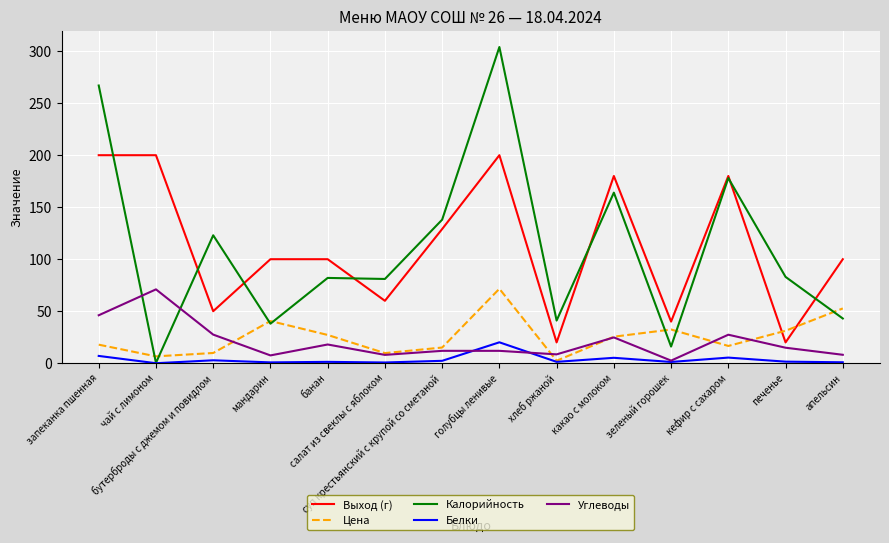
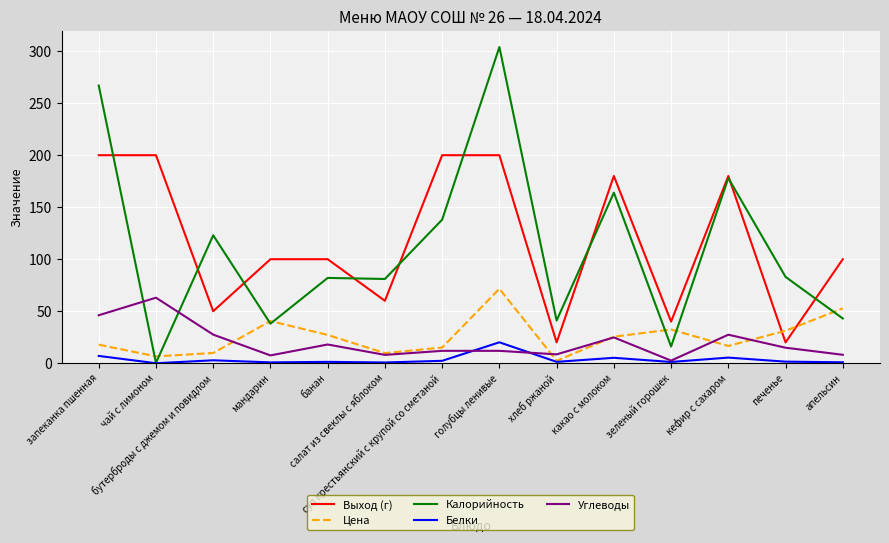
Углеводы, чай с лимоном: 71 -> 63
Выход (г), суп крестьянский с крупой со сметаной: 129 -> 200
